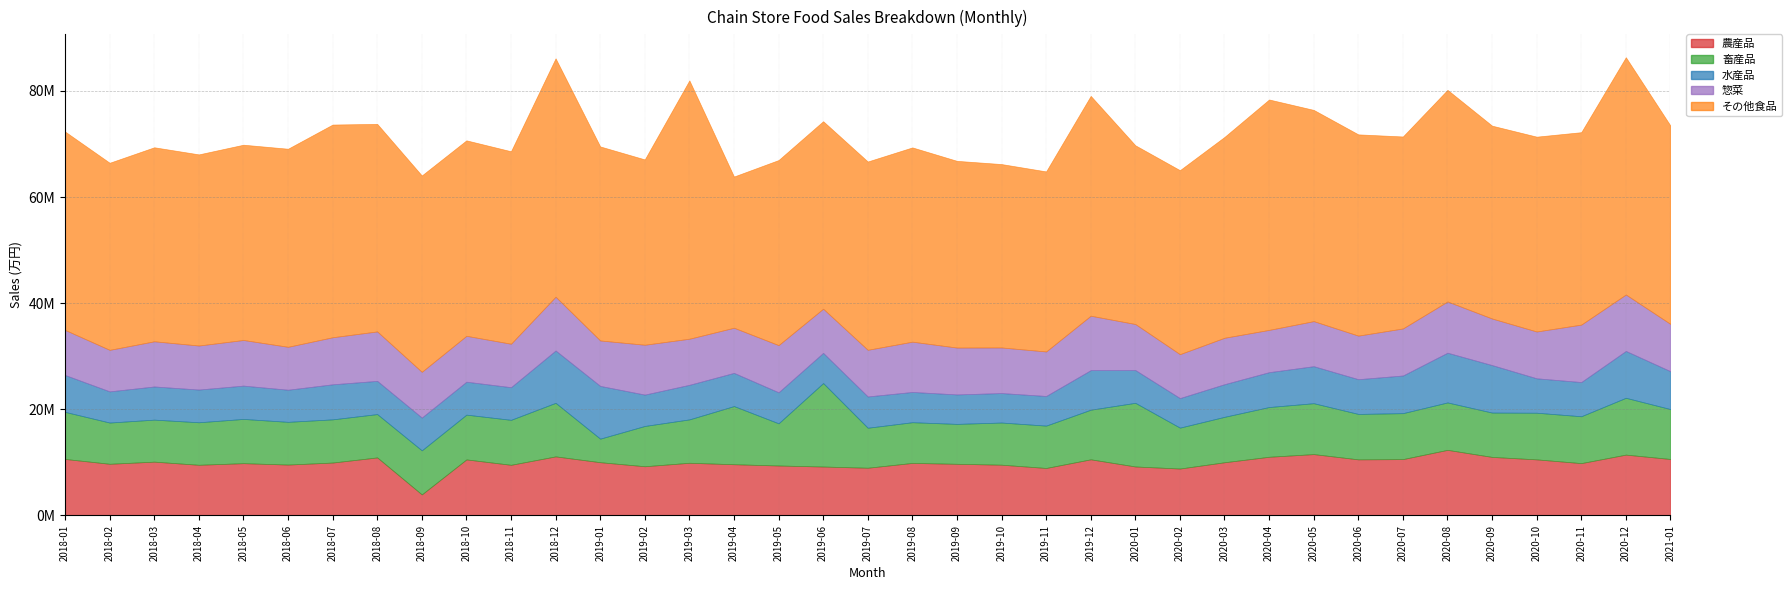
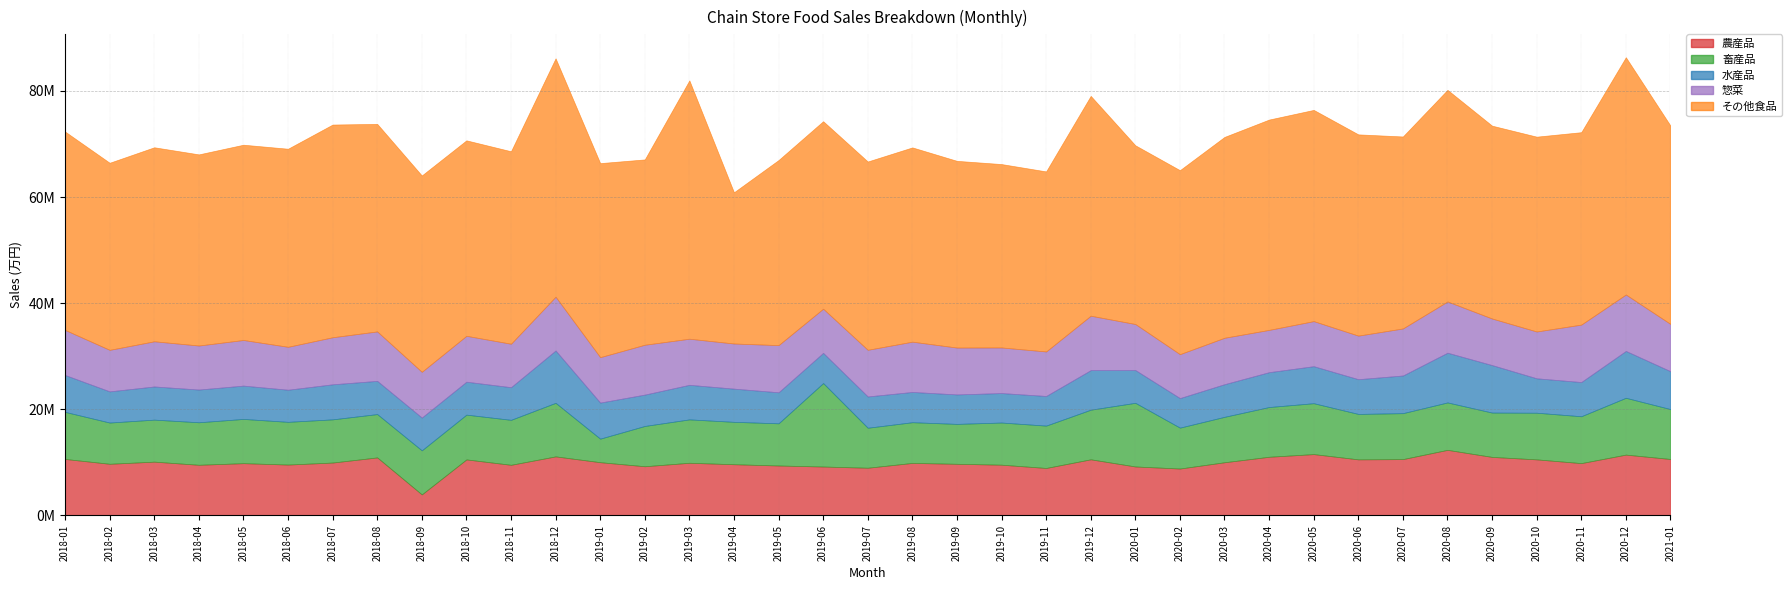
水産品, 2019-01: 10000000 -> 7000000
畜産品, 2019-04: 11000000 -> 8000000
その他食品, 2020-04: 43000000 -> 40000000
